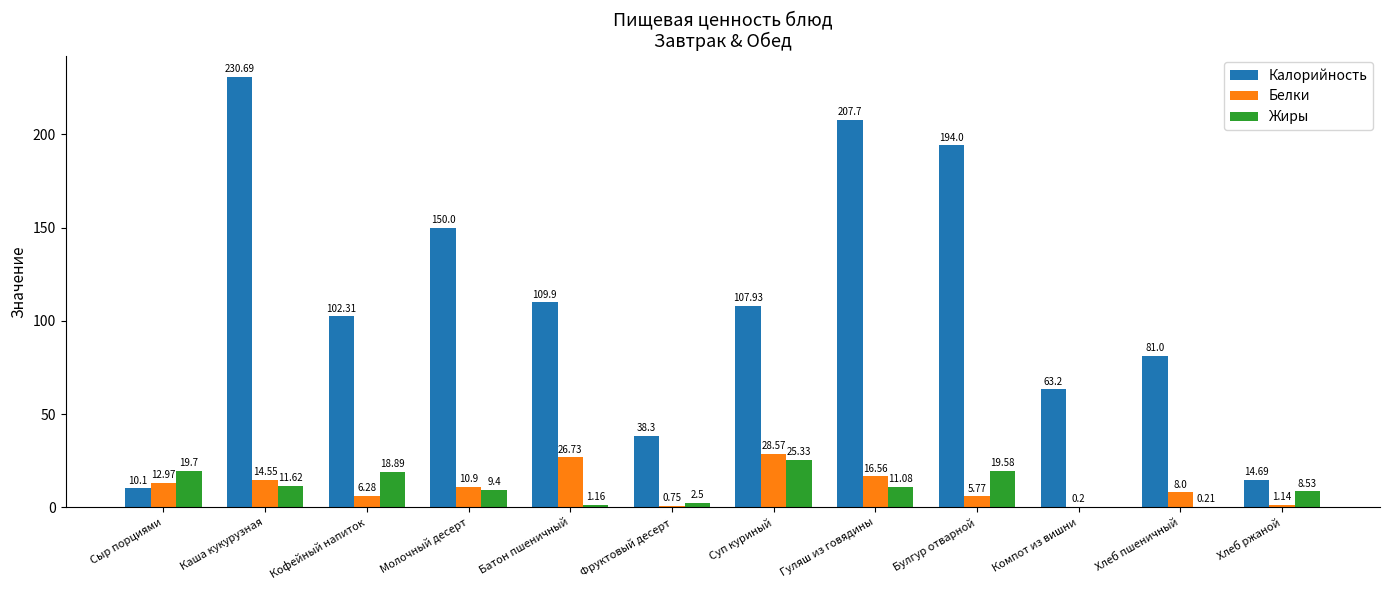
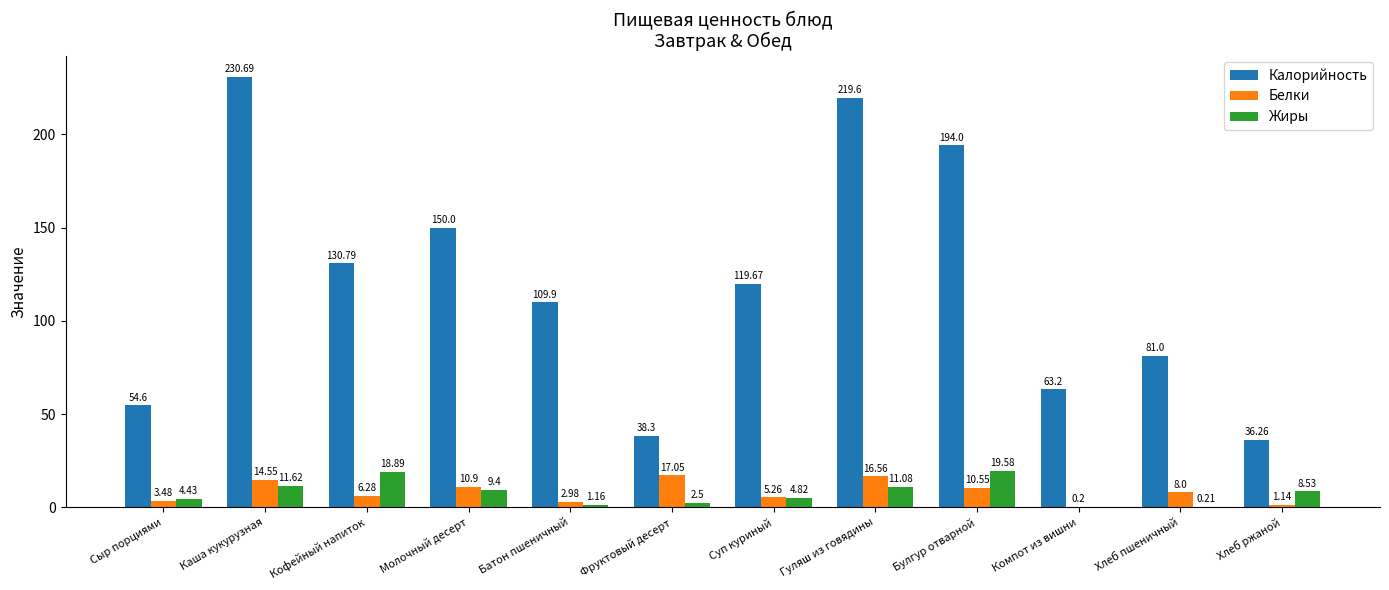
Калорийность, Сыр порциями: 10.1 -> 54.6
Белки, Сыр порциями: 12.97 -> 3.48
Жиры, Сыр порциями: 19.7 -> 4.43
Калорийность, Кофейный напиток: 102.31 -> 130.79
Белки, Батон пшеничный: 26.73 -> 2.98
Белки, Фруктовый десерт: 0.75 -> 17.05
Калорийность, Суп куриный: 107.93 -> 119.67
Белки, Суп куриный: 28.57 -> 5.26
Жиры, Суп куриный: 25.33 -> 4.82
Калорийность, Гуляш из говядины: 207.7 -> 219.6
Белки, Булгур отварной: 5.77 -> 10.55
Калорийность, Хлеб ржаной: 14.69 -> 36.26
